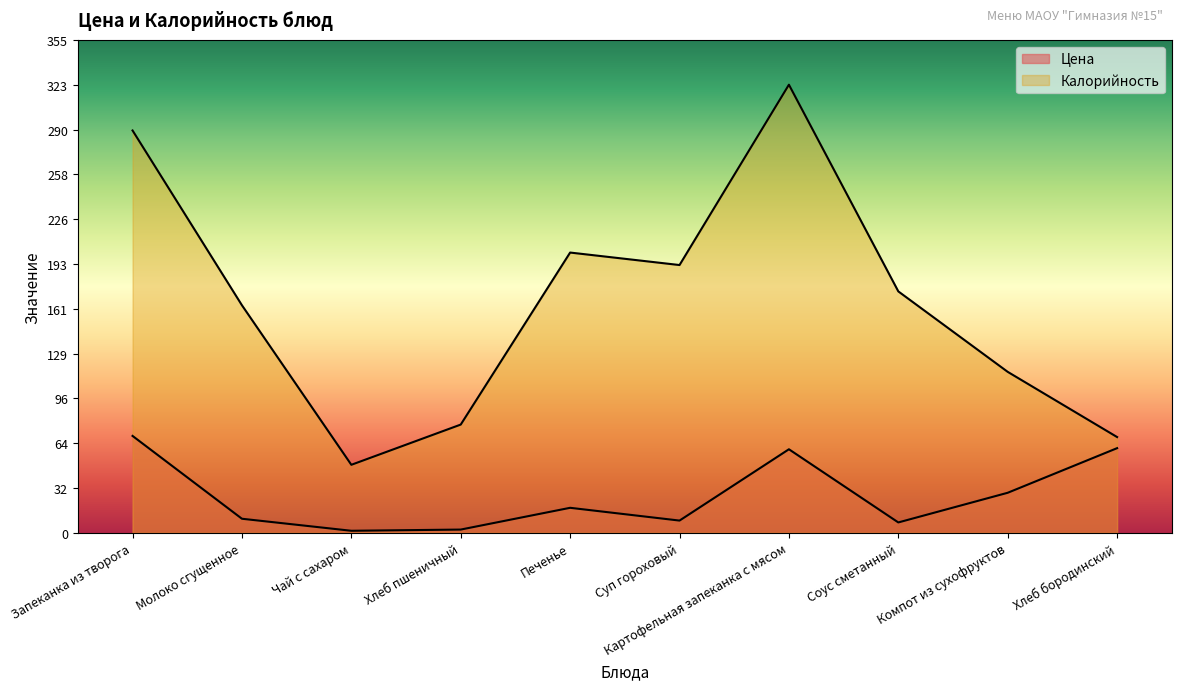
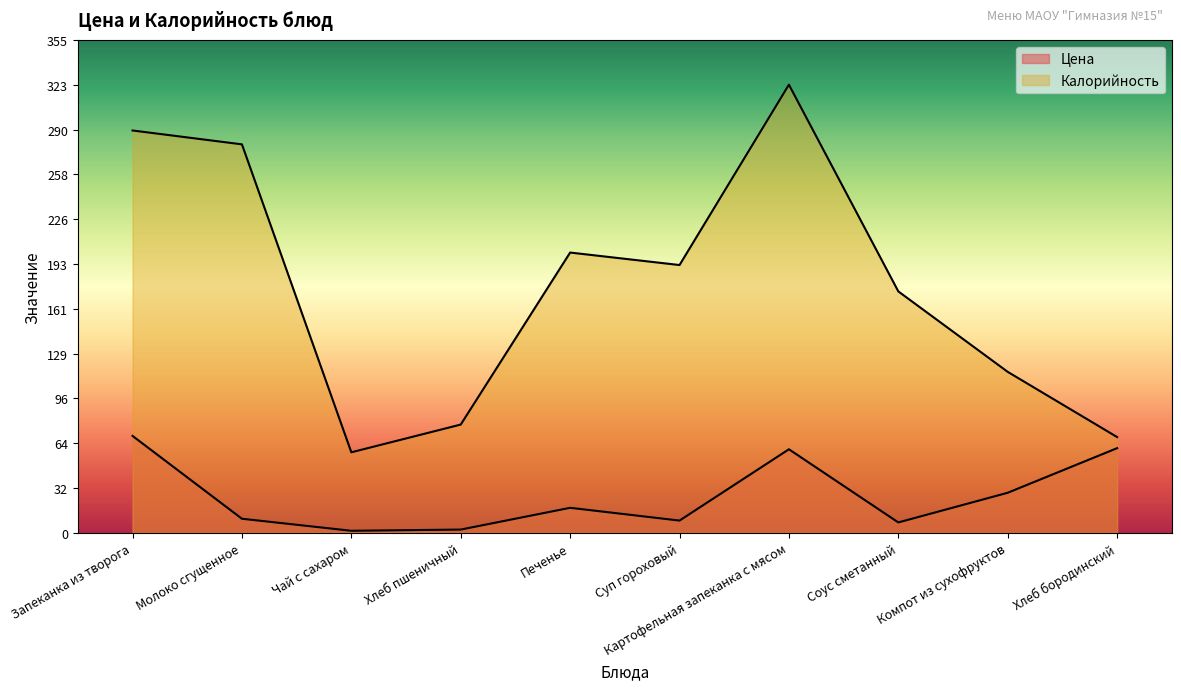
Калорийность, Молоко сгущенное: 164 -> 280
Калорийность, Чай с сахаром: 49 -> 58
